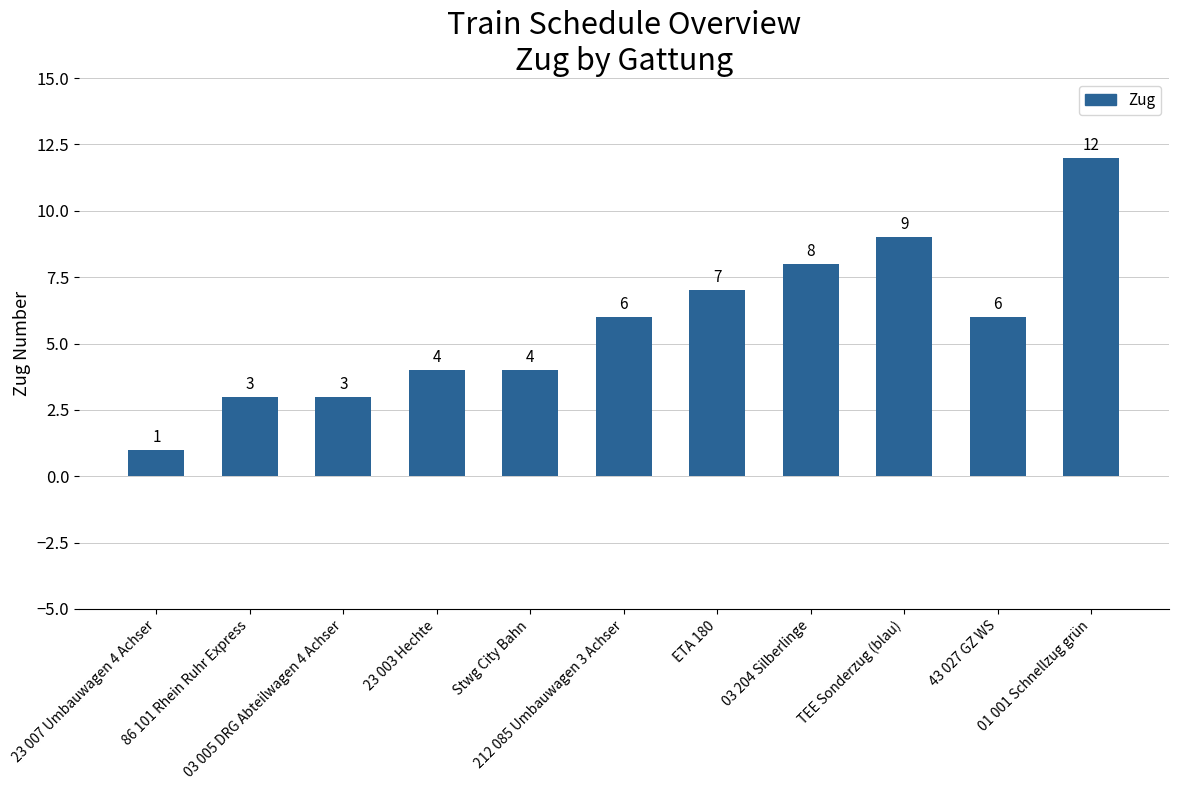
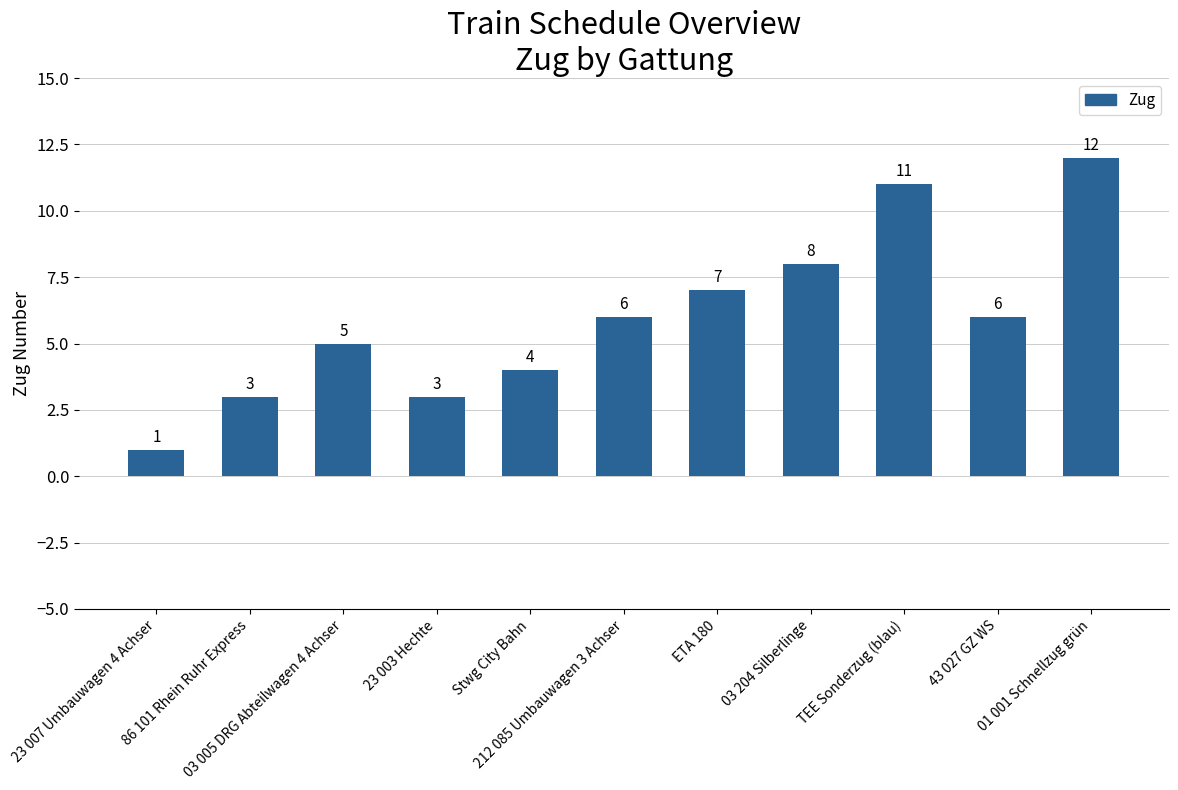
03 005 DRG Abteilwagen 4 Achser: 3 -> 5
23 003 Hechte: 4 -> 3
TEE Sonderzug (blau): 9 -> 11
